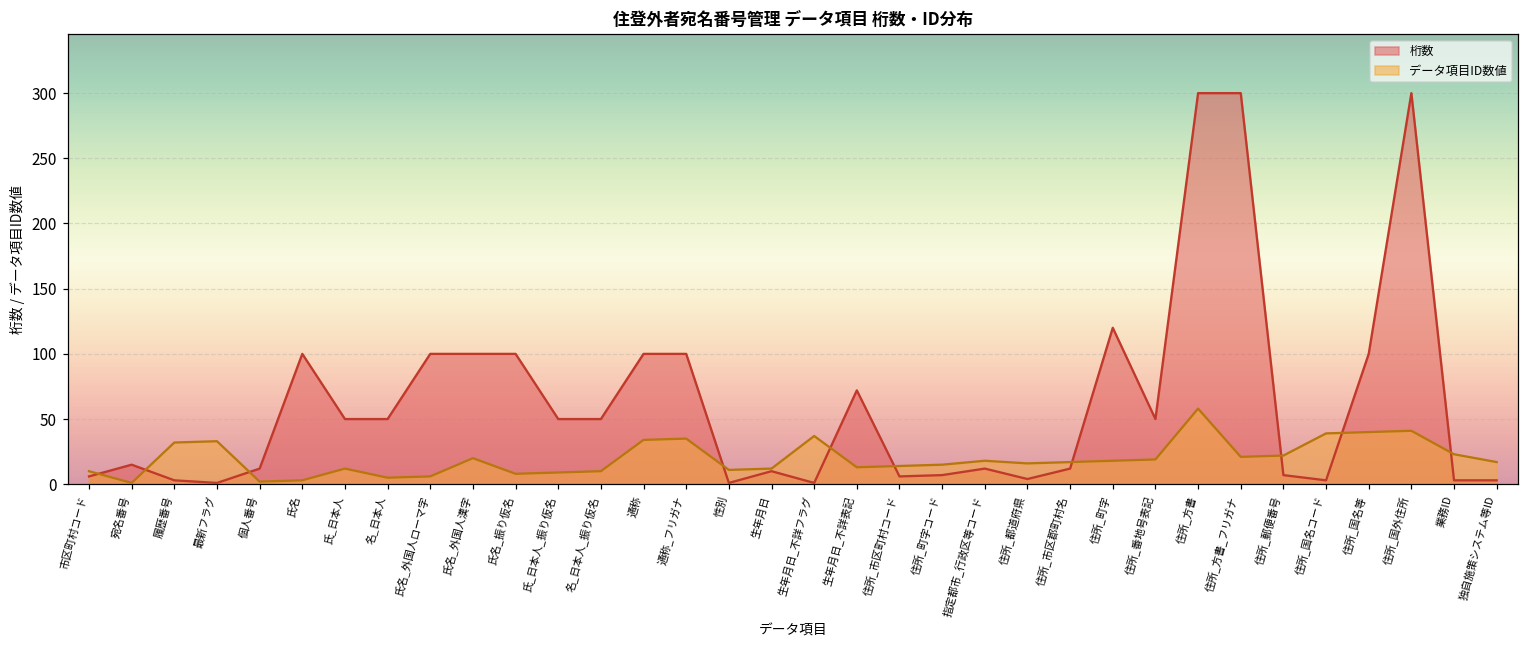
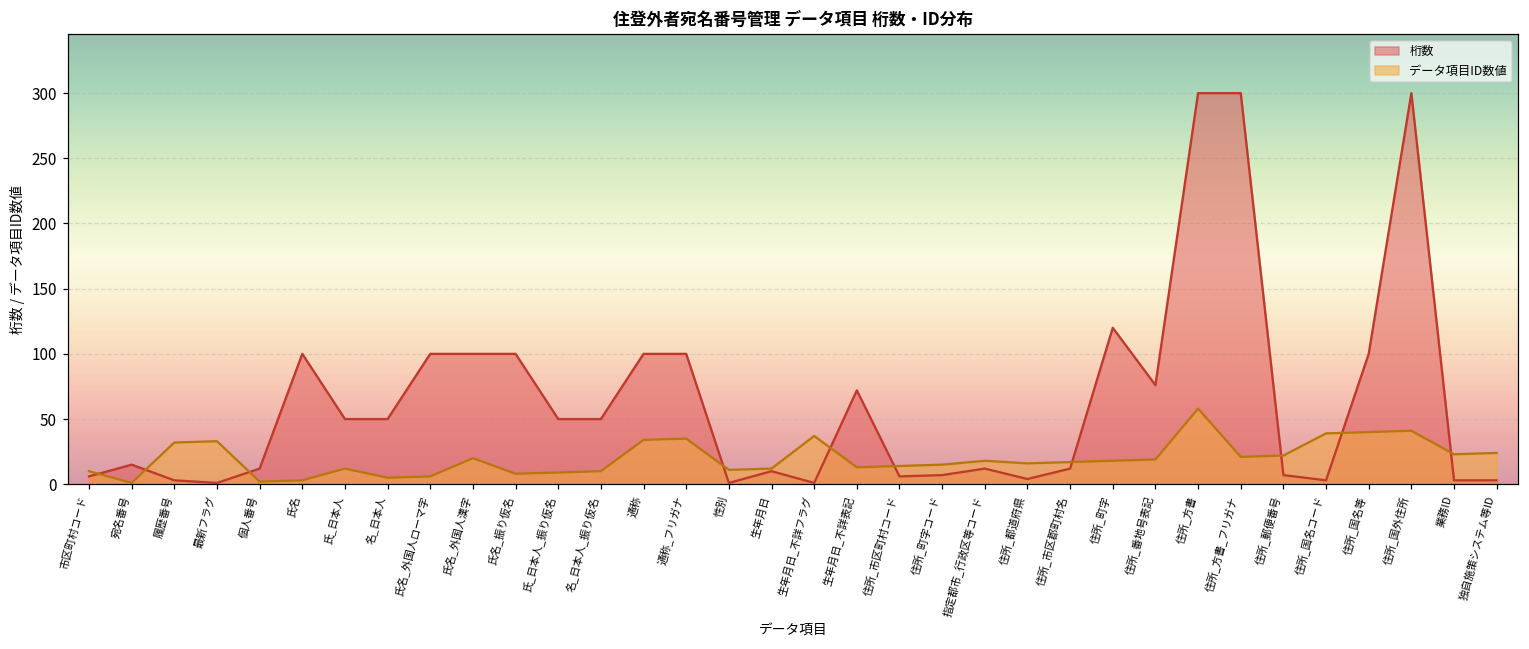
桁数, 住所_番地号表記: 50 -> 76
データ項目ID数値, 独自施策システム等ID: 17 -> 24
